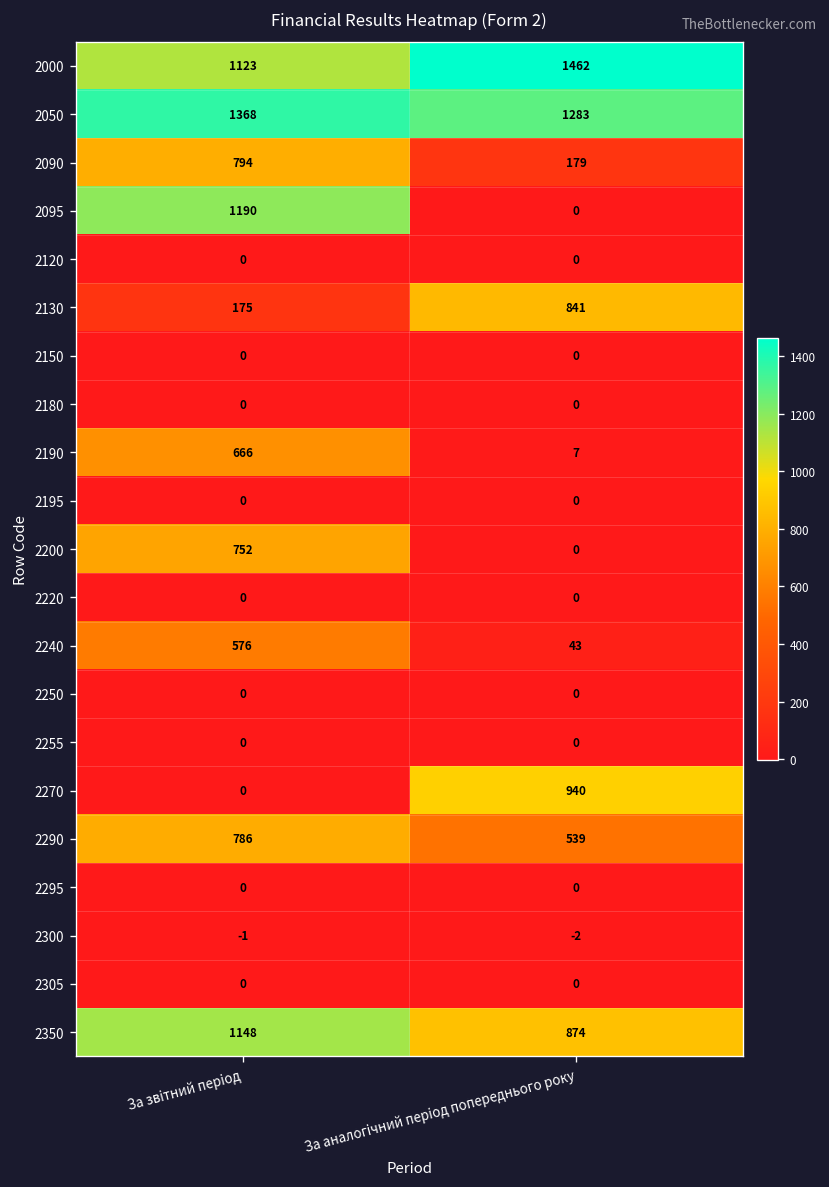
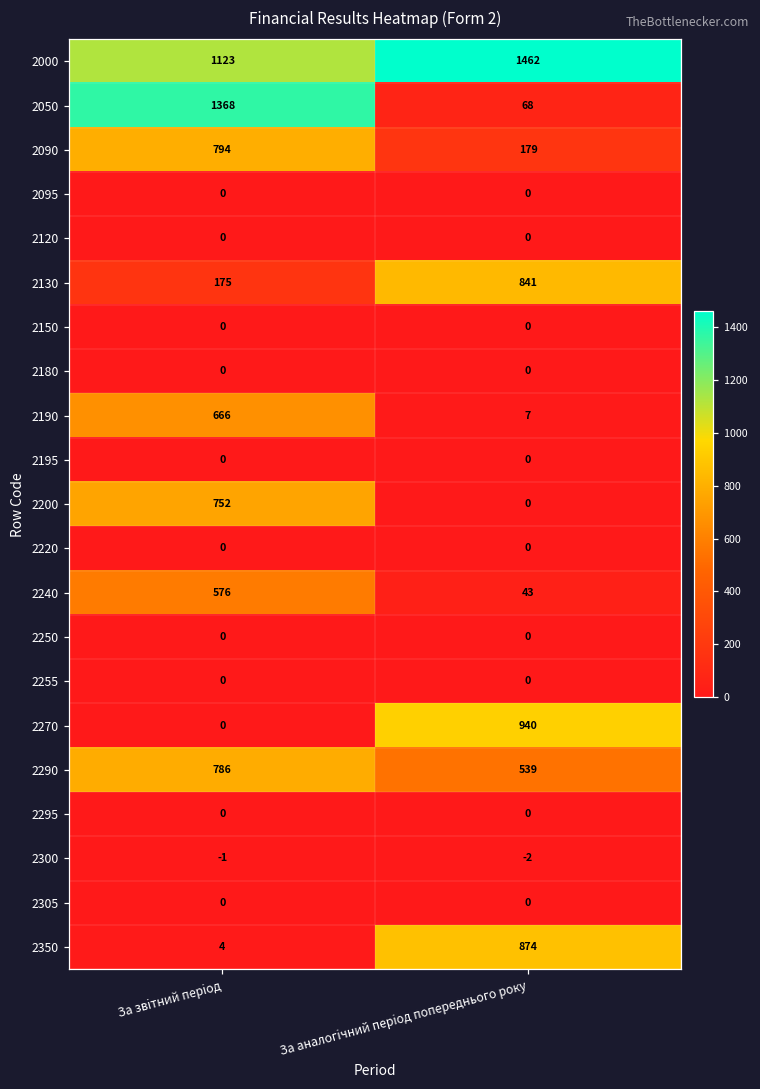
2050, За аналогiчний перiод попереднього року: 1283 -> 68
2095, За звiтний перiод: 1190 -> 0
2350, За звiтний перiод: 1148 -> 4
